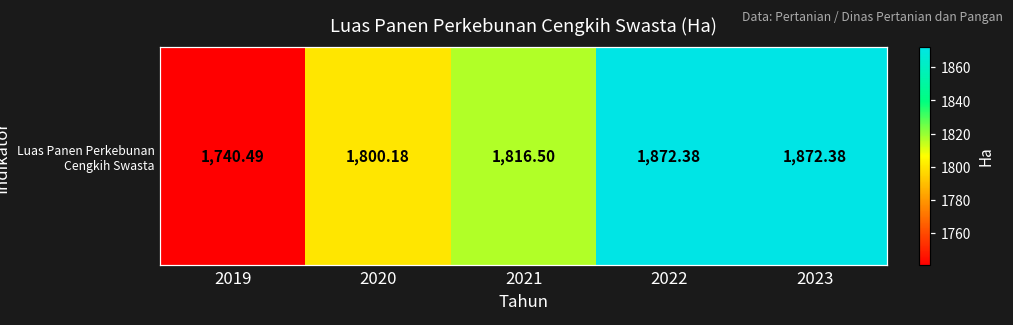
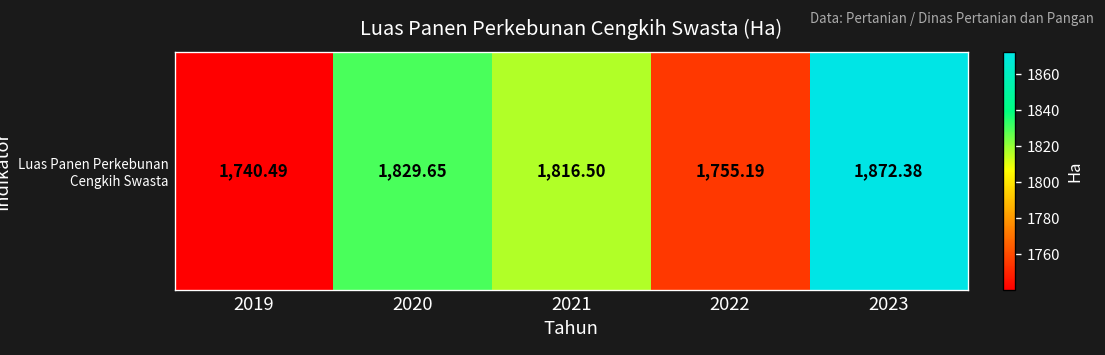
Luas Panen Perkebunan Cengkih Swasta, 2020: 1,800.18 -> 1,829.65
Luas Panen Perkebunan Cengkih Swasta, 2022: 1,872.38 -> 1,755.19
